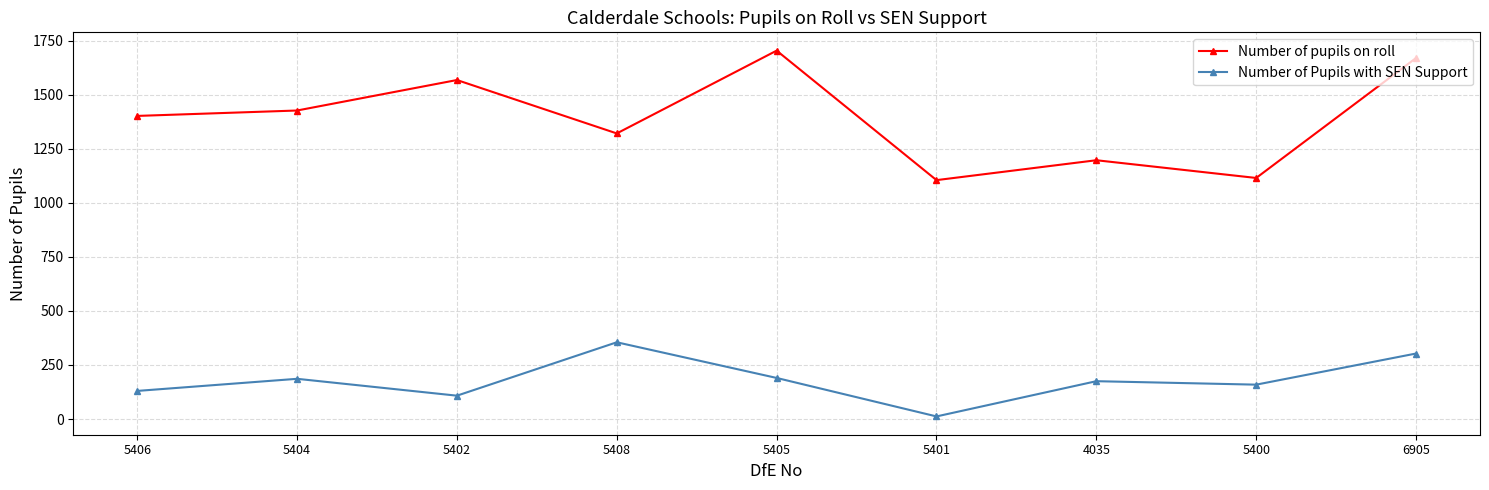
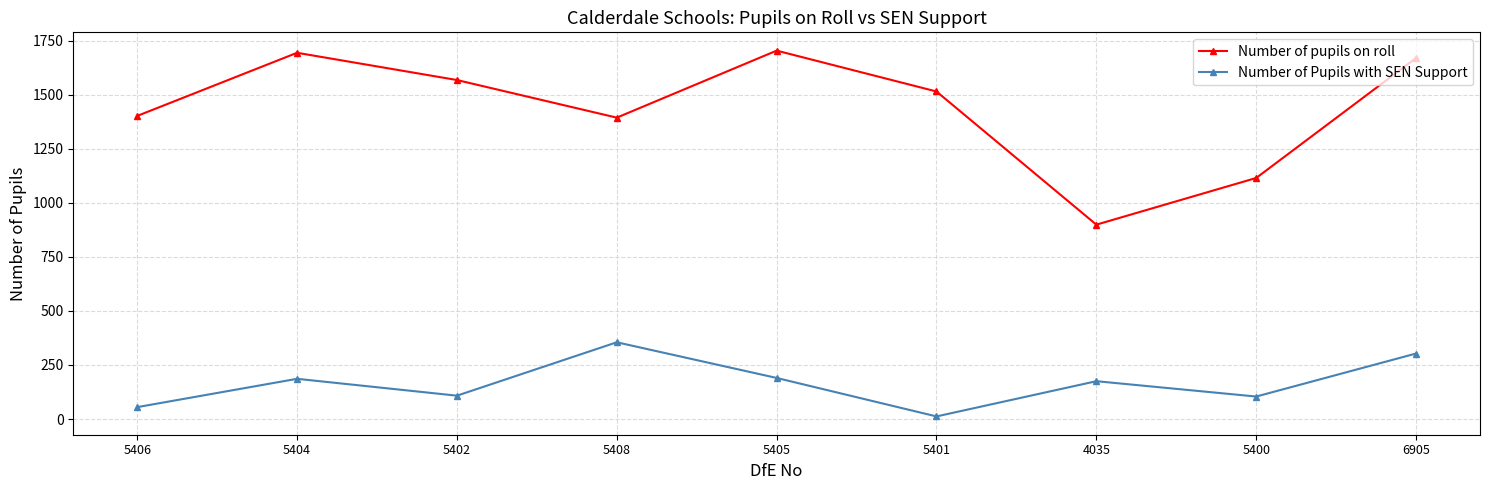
Number of Pupils with SEN Support, 5406: 130 -> 60
Number of pupils on roll, 5404: 1430 -> 1690
Number of pupils on roll, 5408: 1320 -> 1390
Number of pupils on roll, 5401: 1110 -> 1520
Number of pupils on roll, 4035: 1200 -> 900
Number of Pupils with SEN Support, 5400: 160 -> 100
